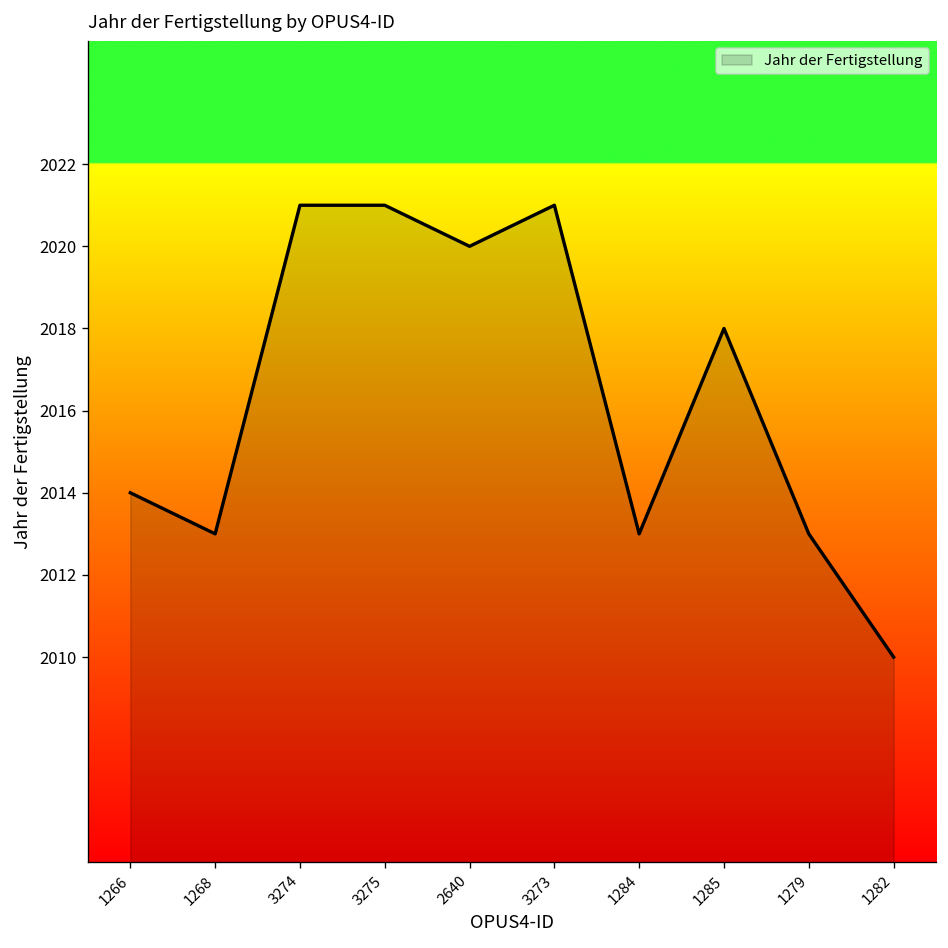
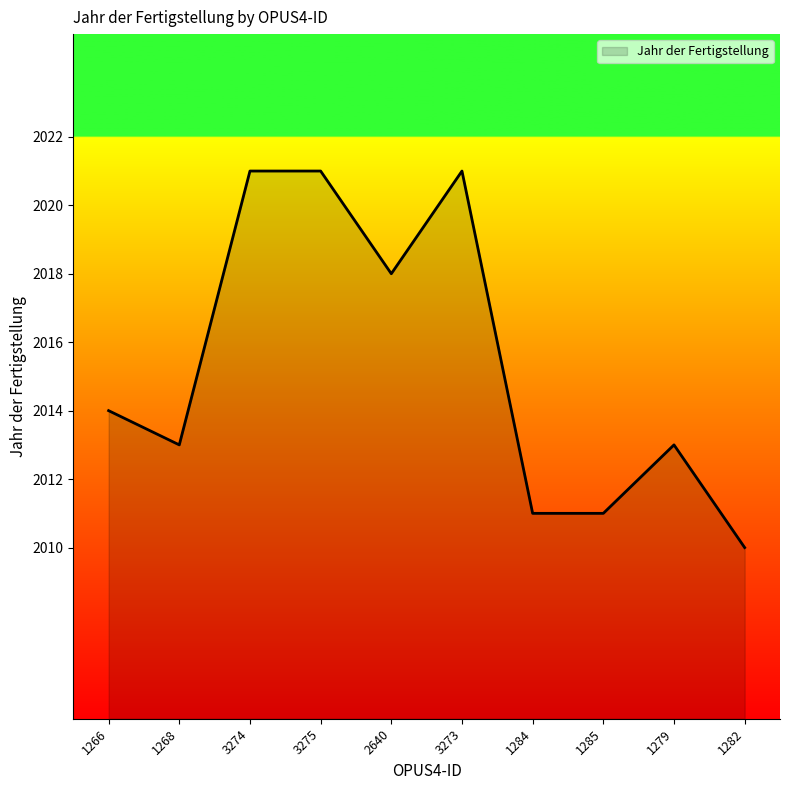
2640: 2020 -> 2018
1284: 2013 -> 2011
1285: 2018 -> 2011
